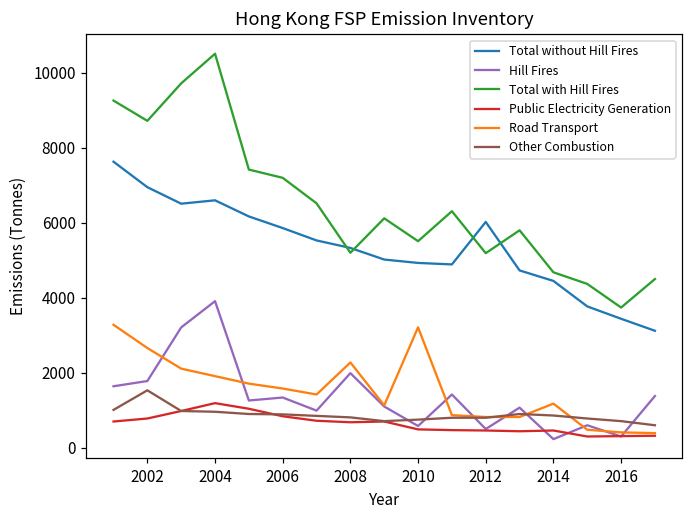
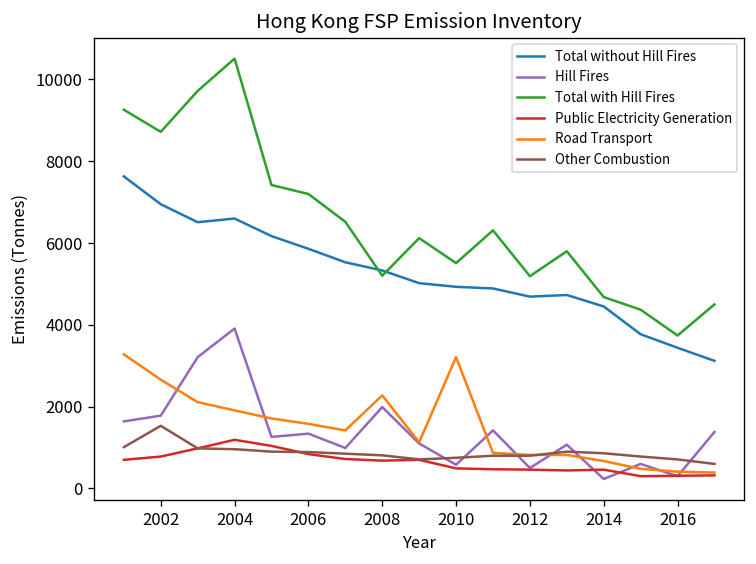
Total without Hill Fires, 2012: 6000 -> 4700
Road Transport, 2014: 1200 -> 700
